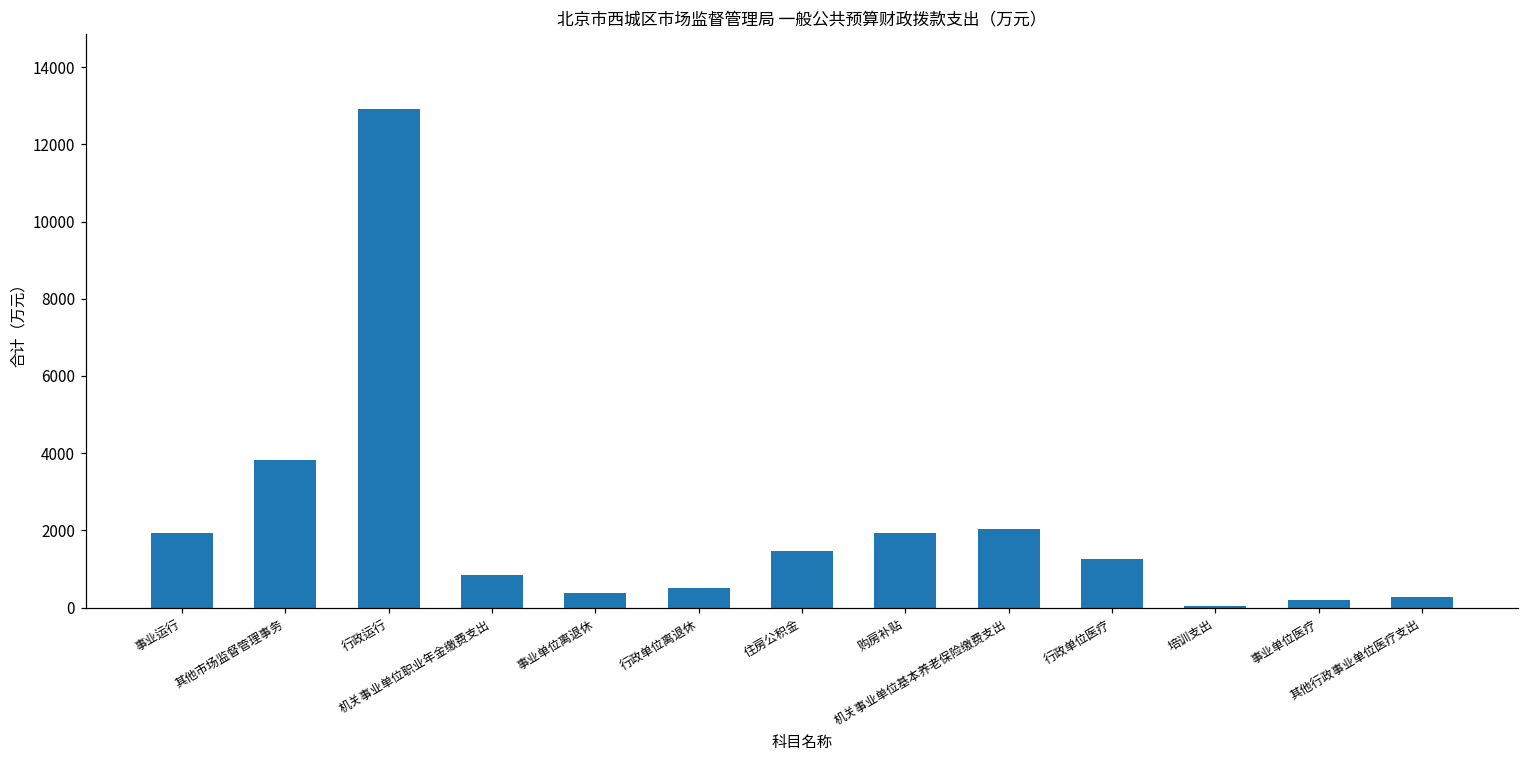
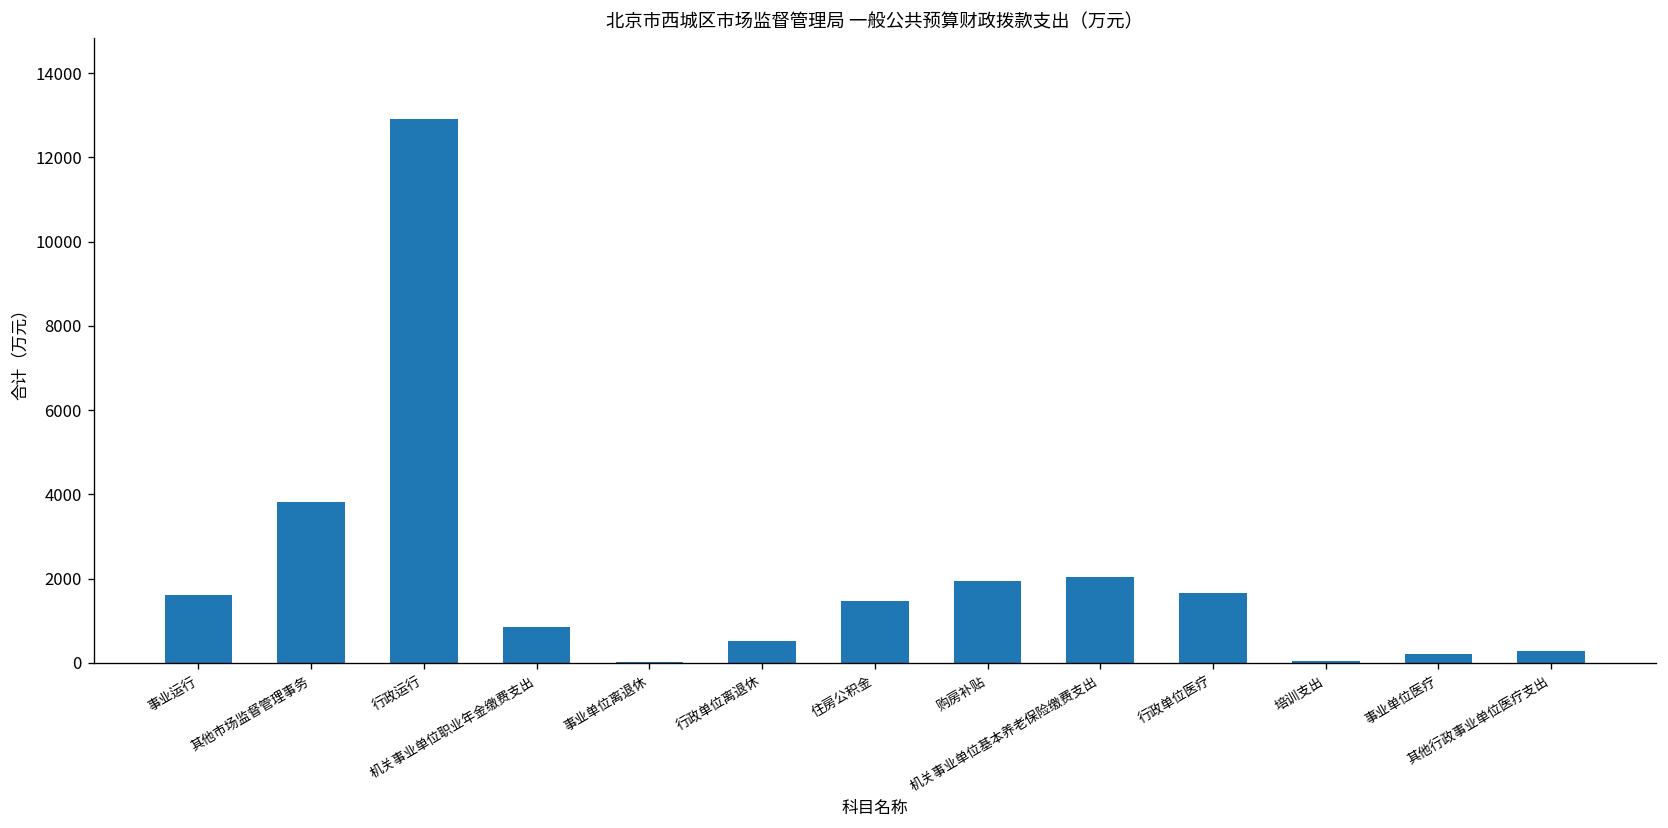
事业运行: 1900 -> 1600
事业单位离退休: 400 -> 0
行政单位医疗: 1200 -> 1600
